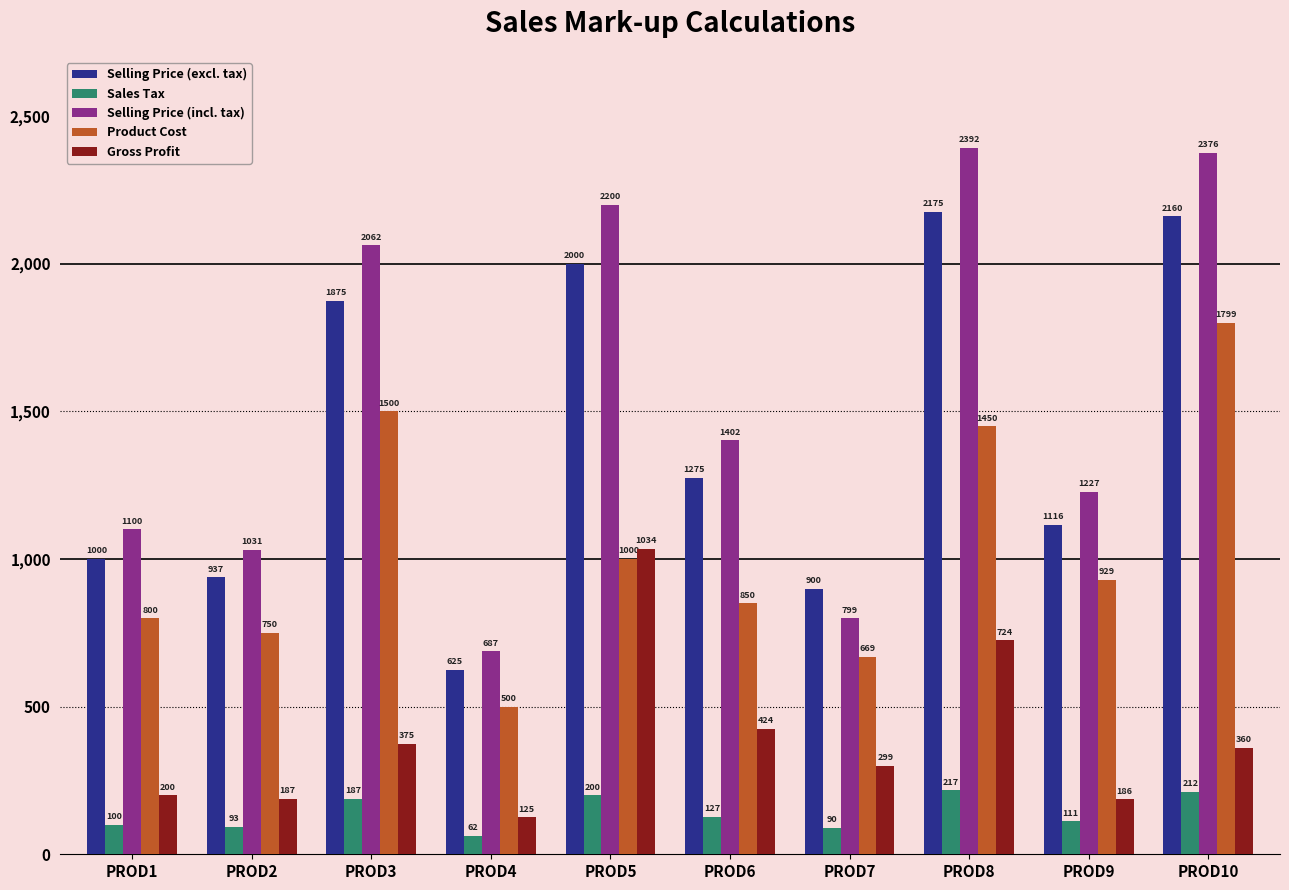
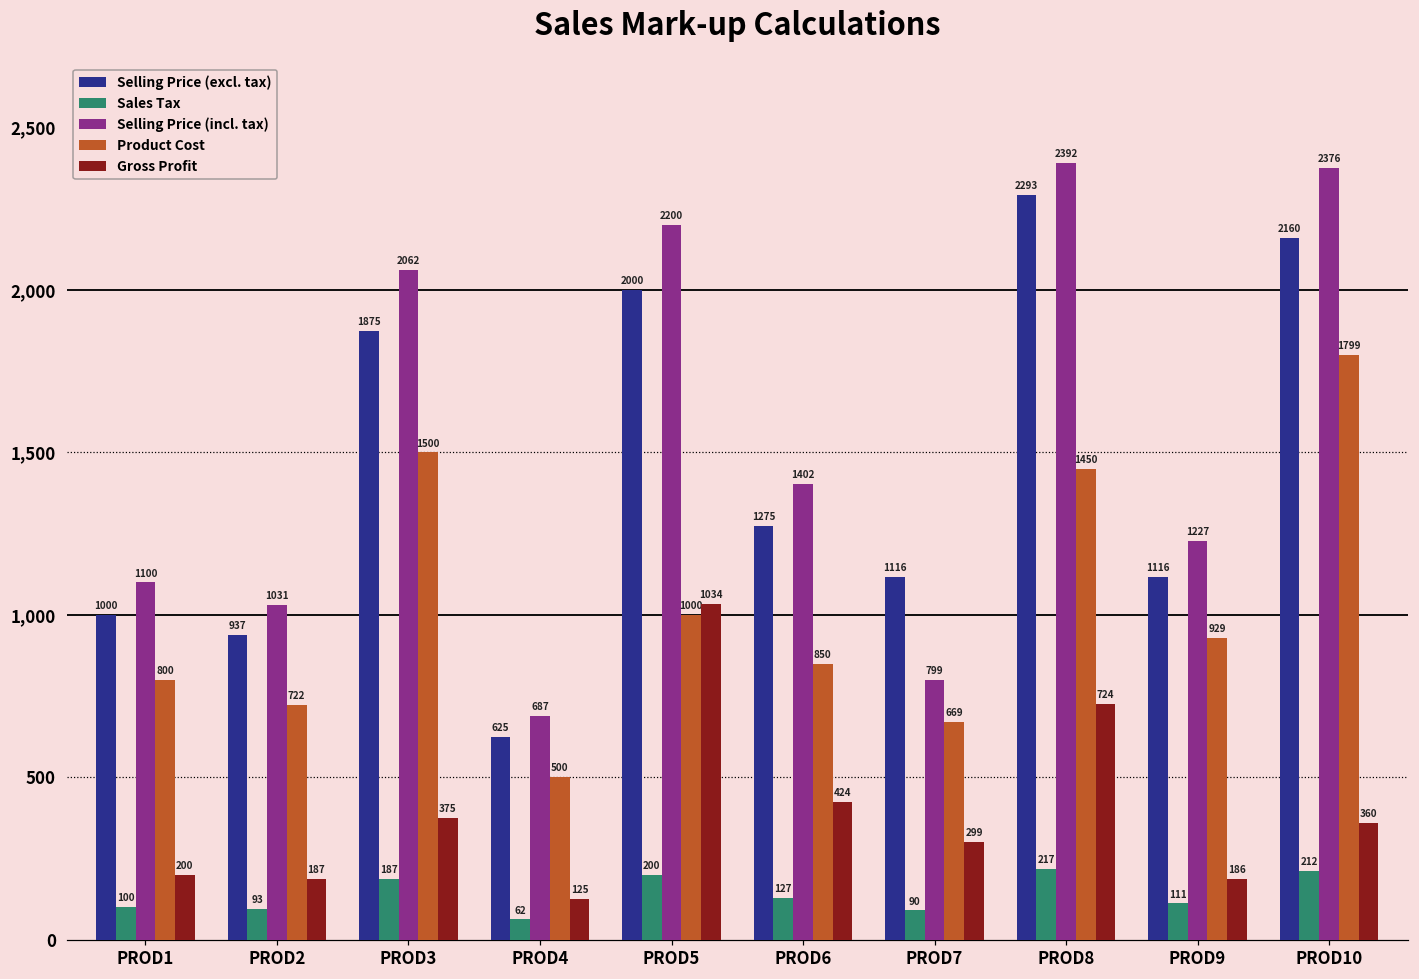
Product Cost, PROD2: 750 -> 722
Selling Price (excl. tax), PROD7: 900 -> 1116
Selling Price (excl. tax), PROD8: 2175 -> 2293
